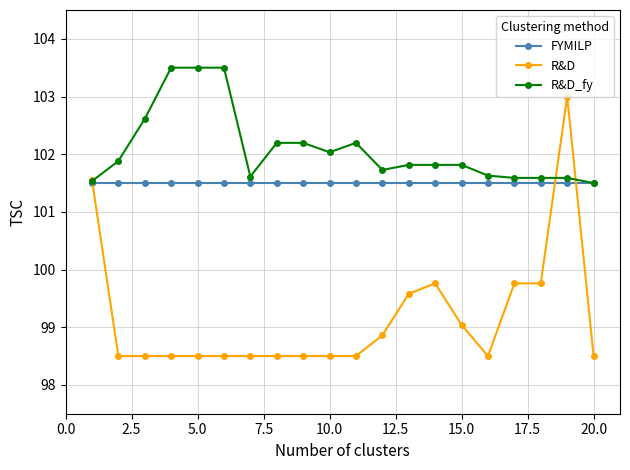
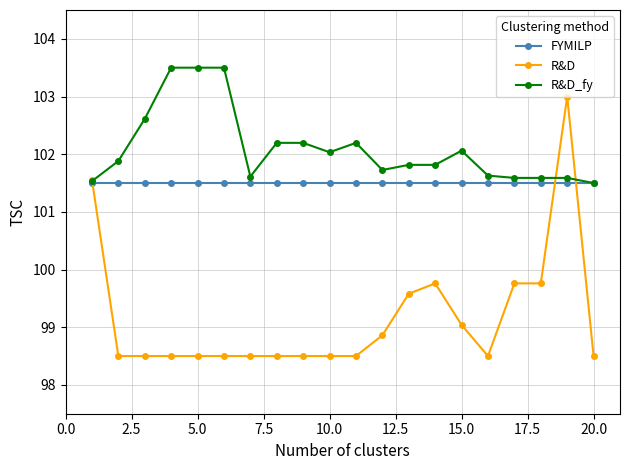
R&D_fy, 15.0: 101.8 -> 102.1
